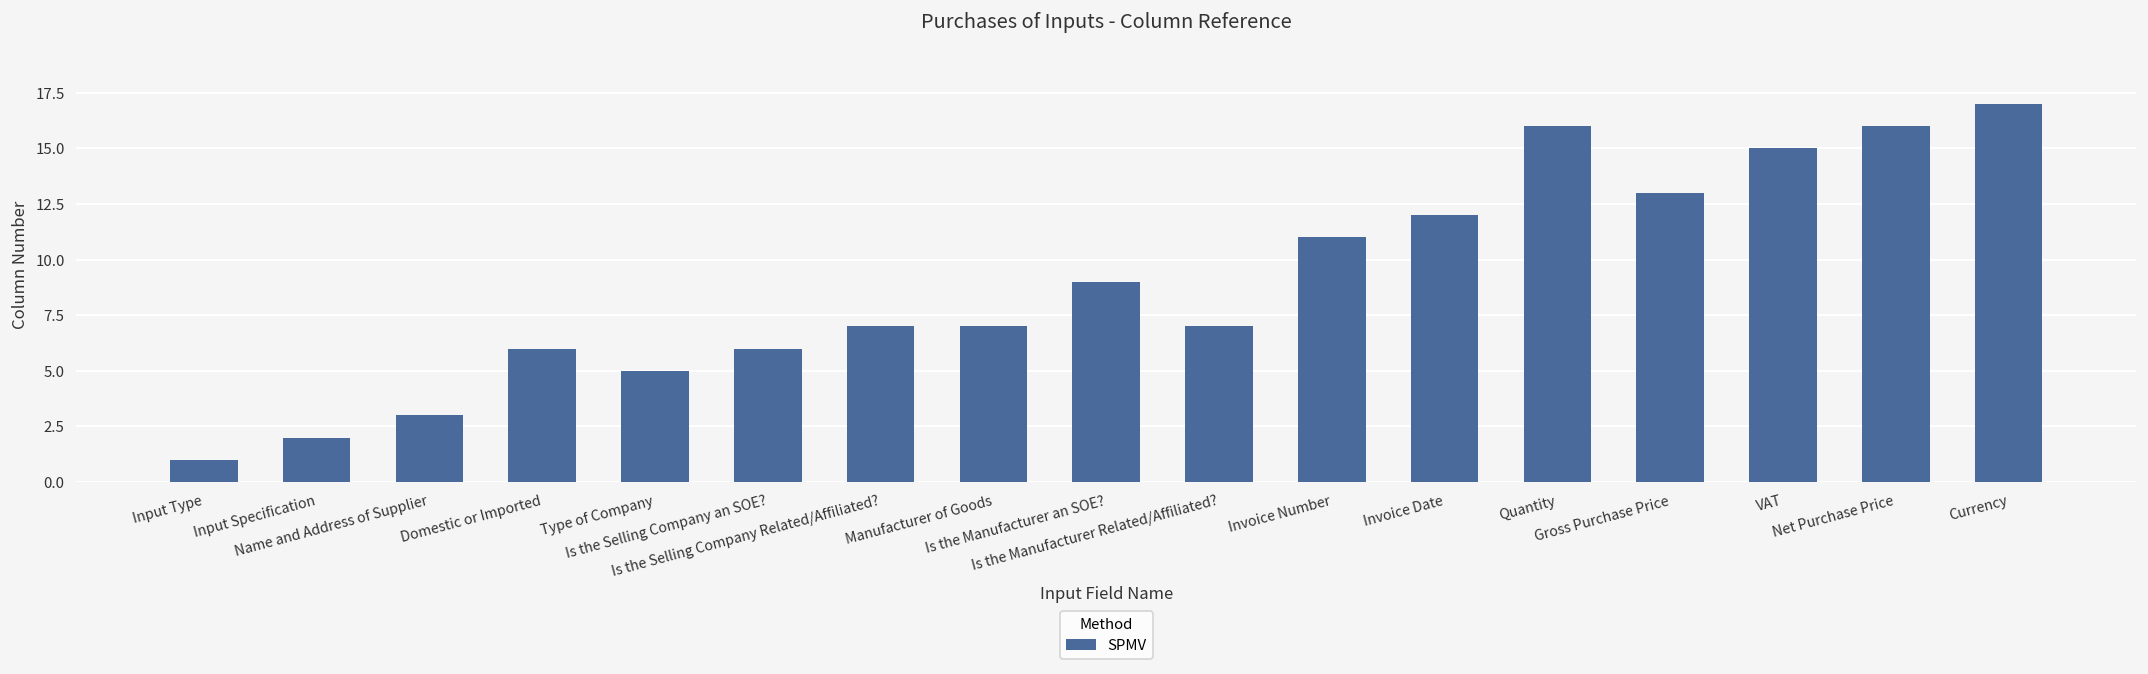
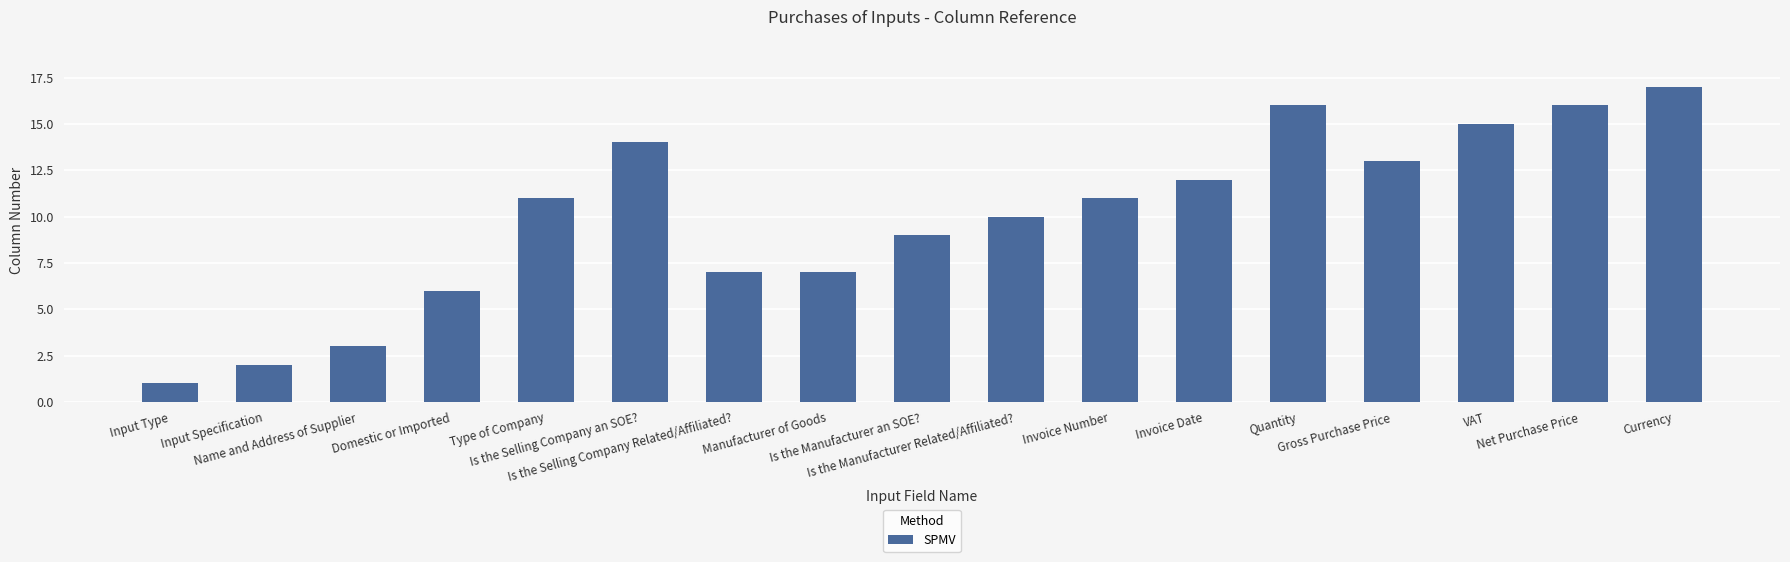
Type of Company: 5 -> 11
Is the Selling Company an SOE?: 6 -> 14
Is the Manufacturer Related/Affiliated?: 7 -> 10
